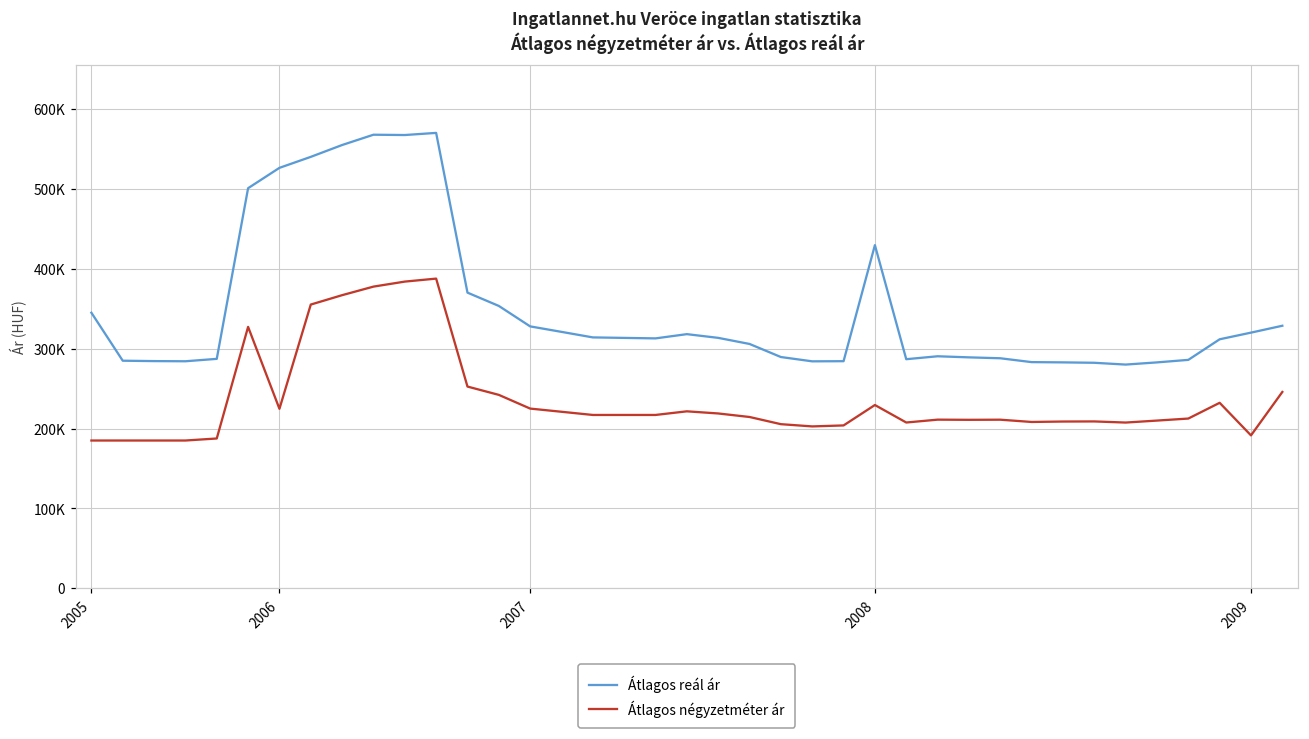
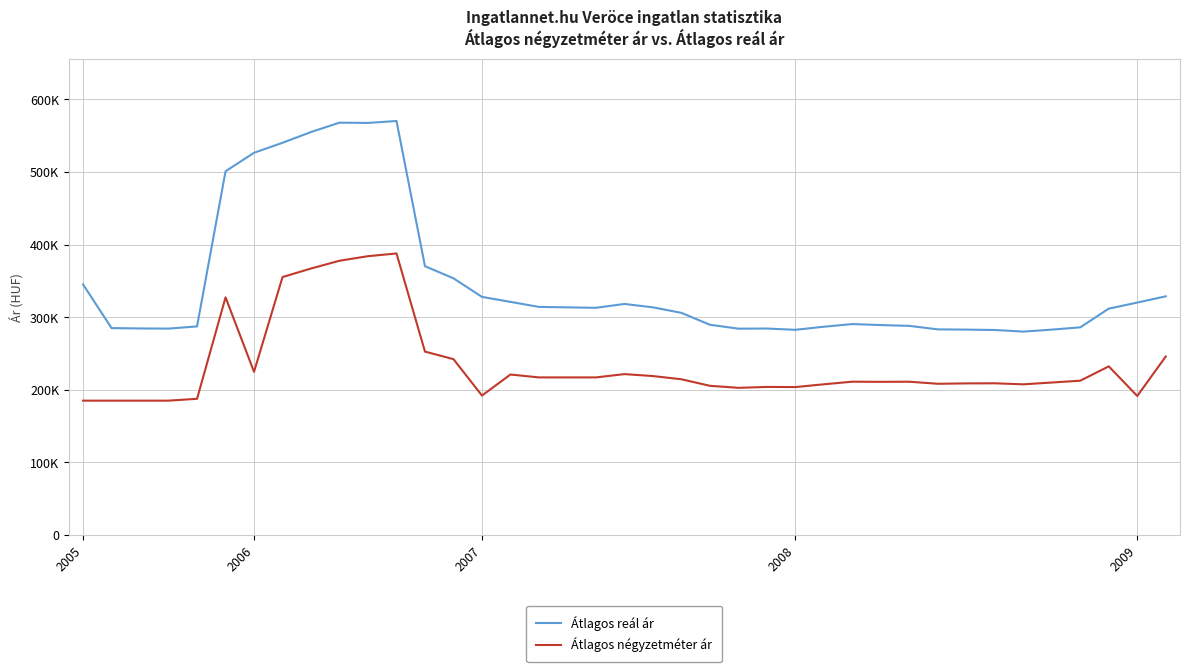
Átlagos négyzetméter ár, 2007: 220000 -> 190000
Átlagos reál ár, 2008: 430000 -> 280000
Átlagos négyzetméter ár, 2008: 230000 -> 200000
